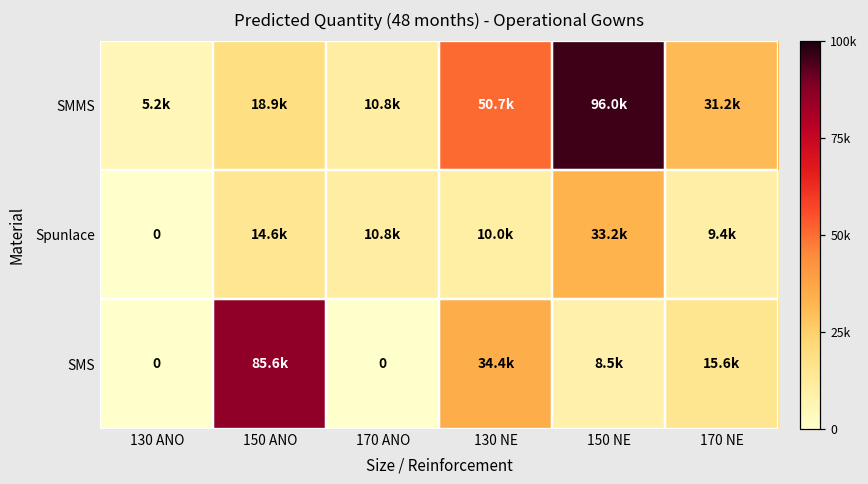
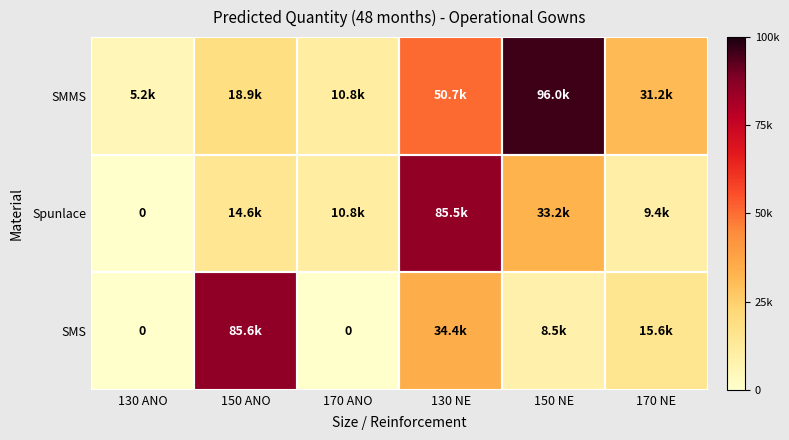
Spunlace, 130 NE: 10.0k -> 85.5k
